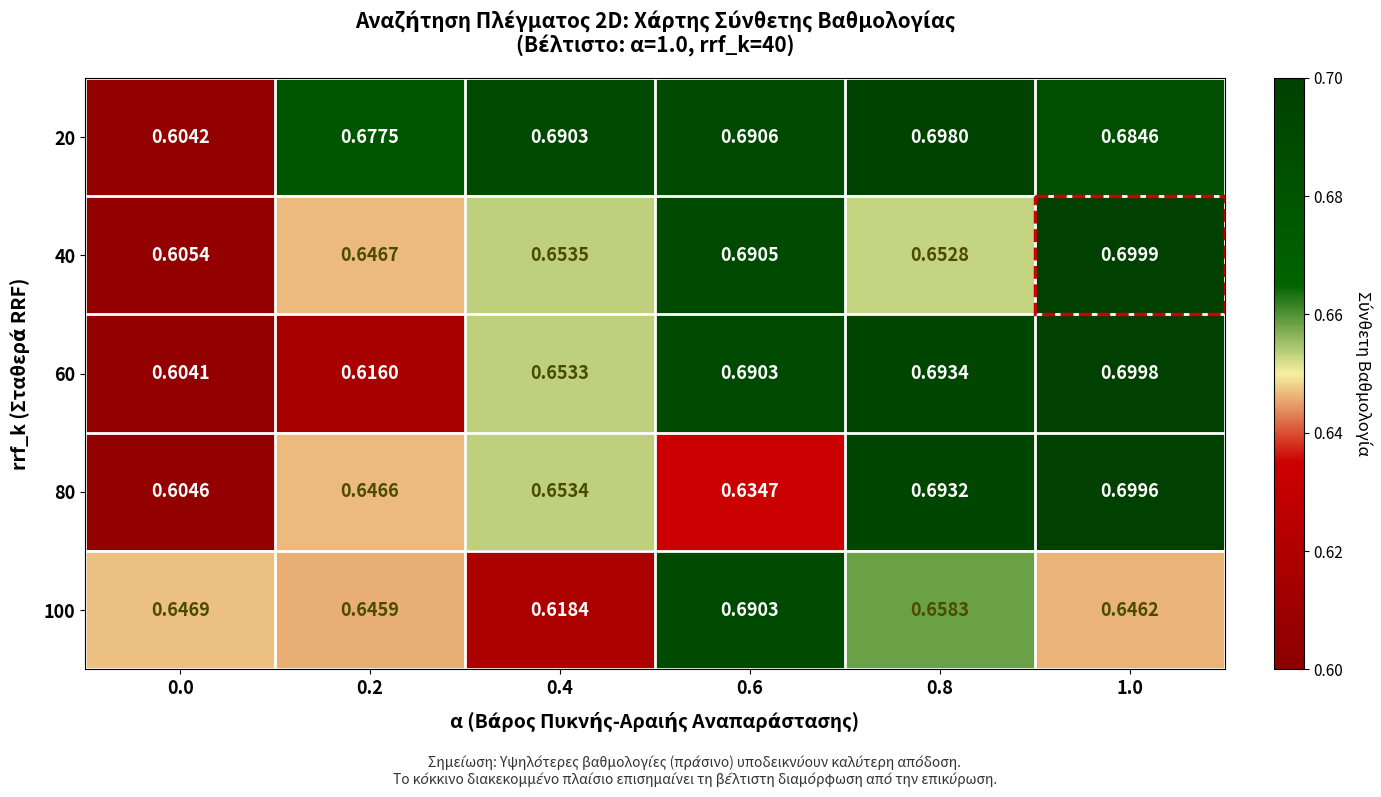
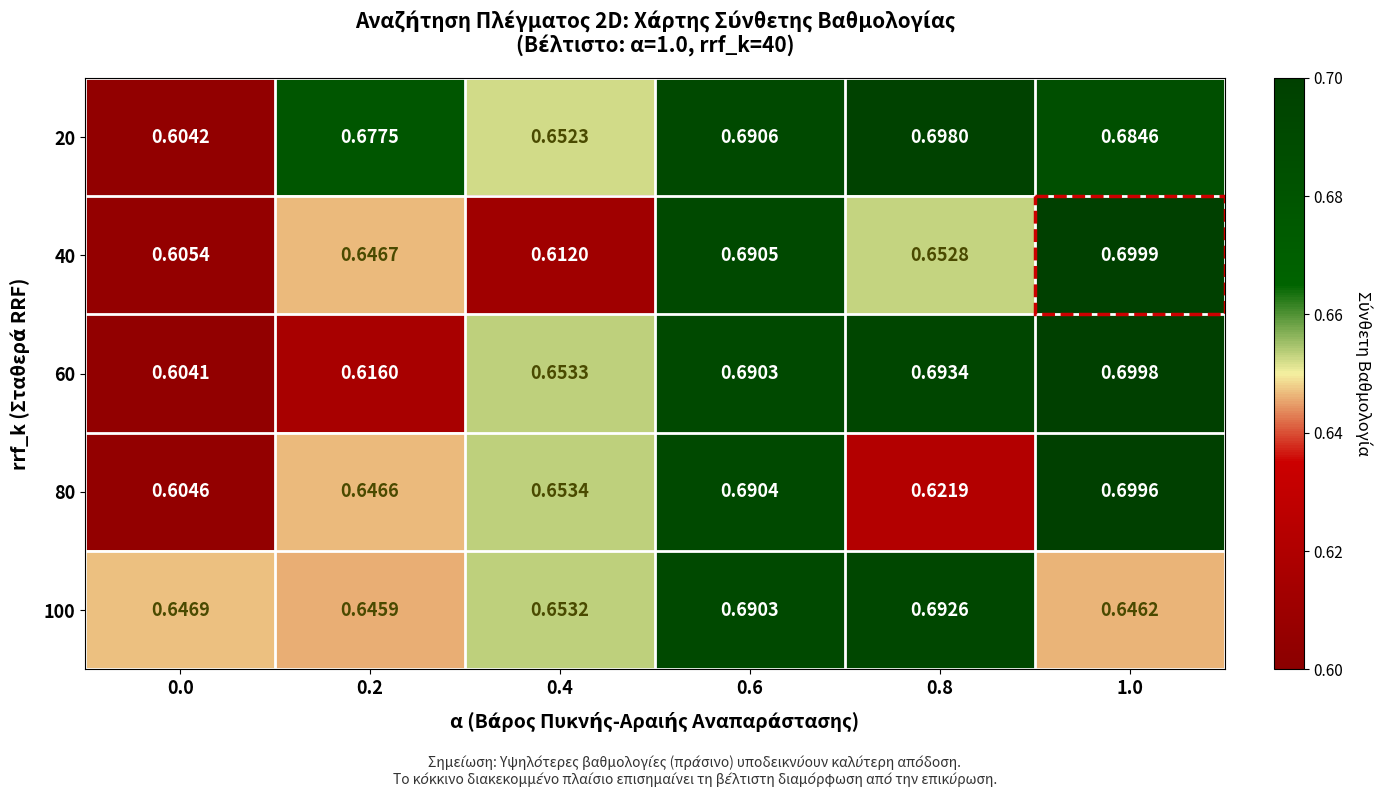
20, 0.4: 0.6903 -> 0.6523
40, 0.4: 0.6535 -> 0.6120
80, 0.6: 0.6347 -> 0.6904
80, 0.8: 0.6932 -> 0.6219
100, 0.4: 0.6184 -> 0.6532
100, 0.8: 0.6583 -> 0.6926
